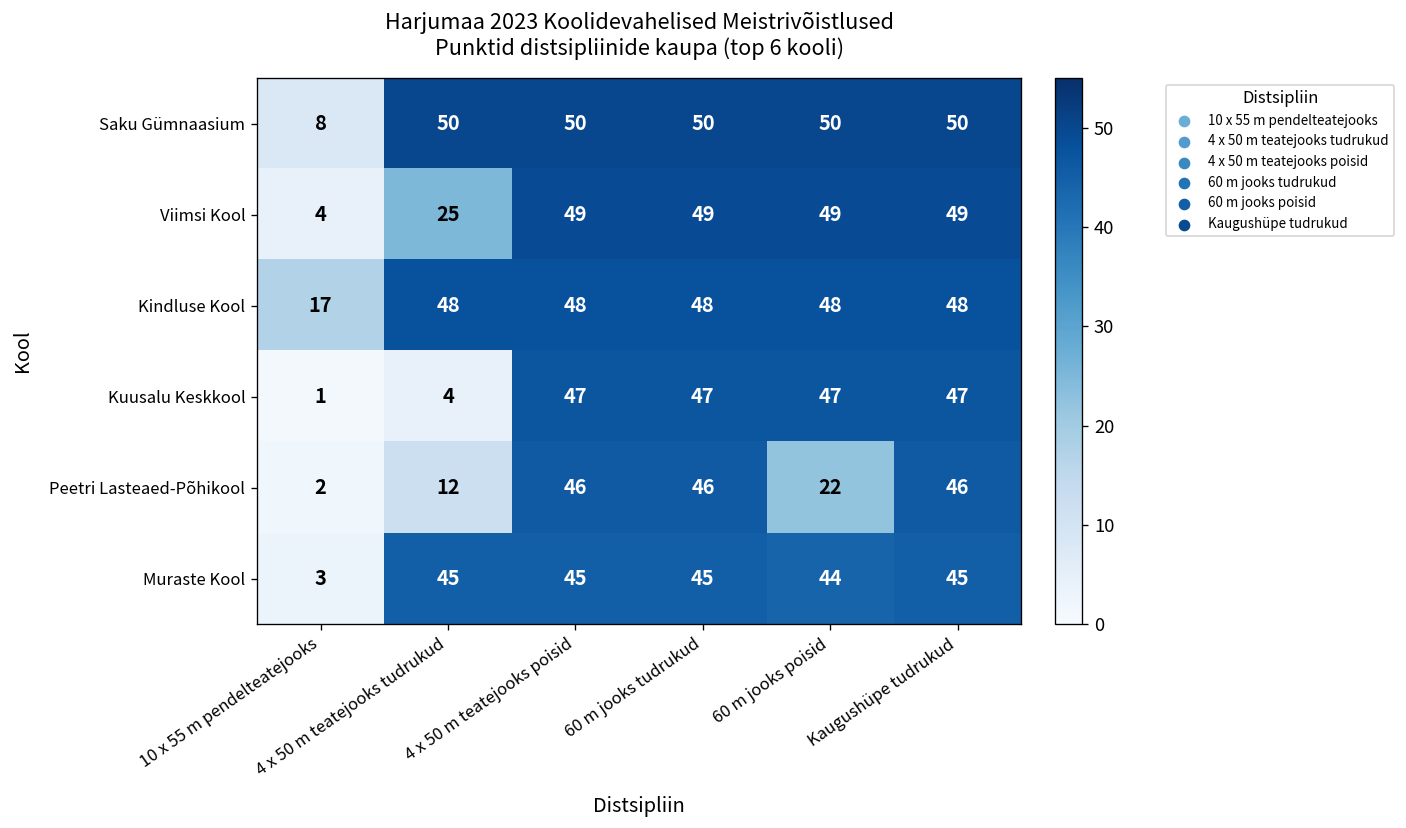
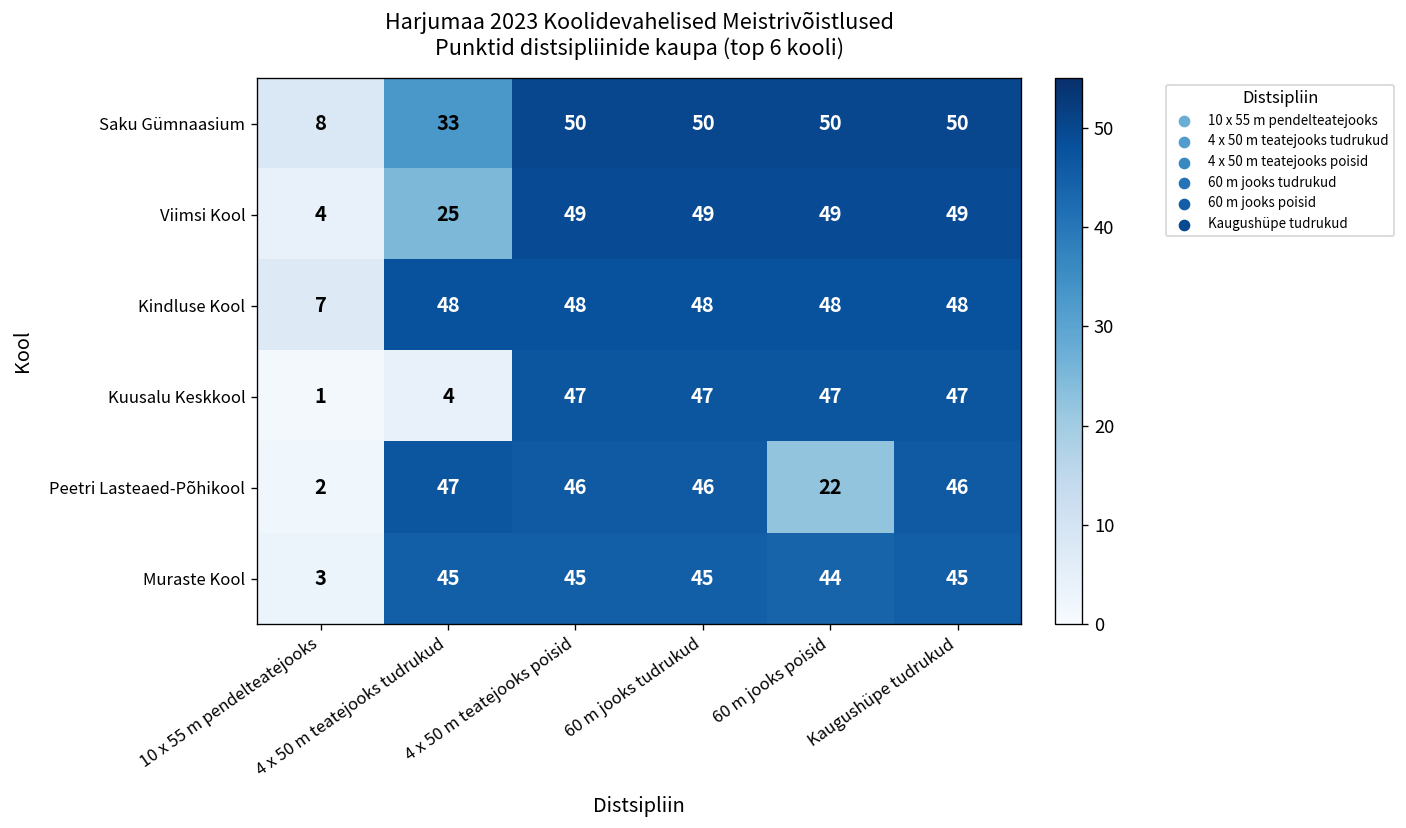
Saku Gümnaasium, 4 x 50 m teatejooks tudrukud: 50 -> 33
Kindluse Kool, 10 x 55 m pendelteatejooks: 17 -> 7
Peetri Lasteaed-Põhikool, 4 x 50 m teatejooks tudrukud: 12 -> 47
